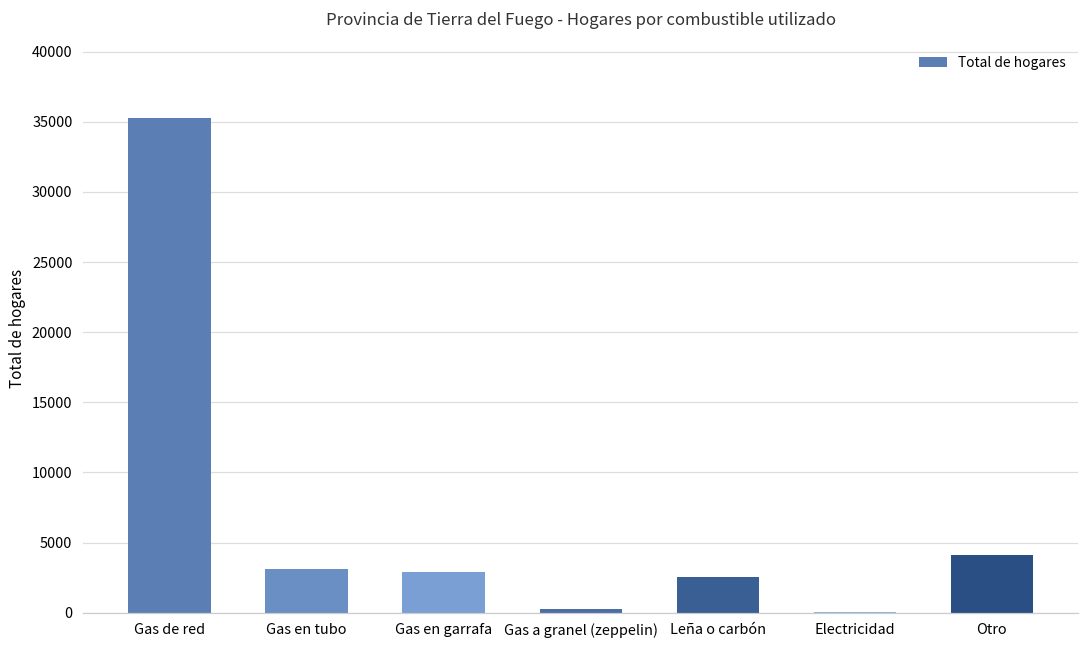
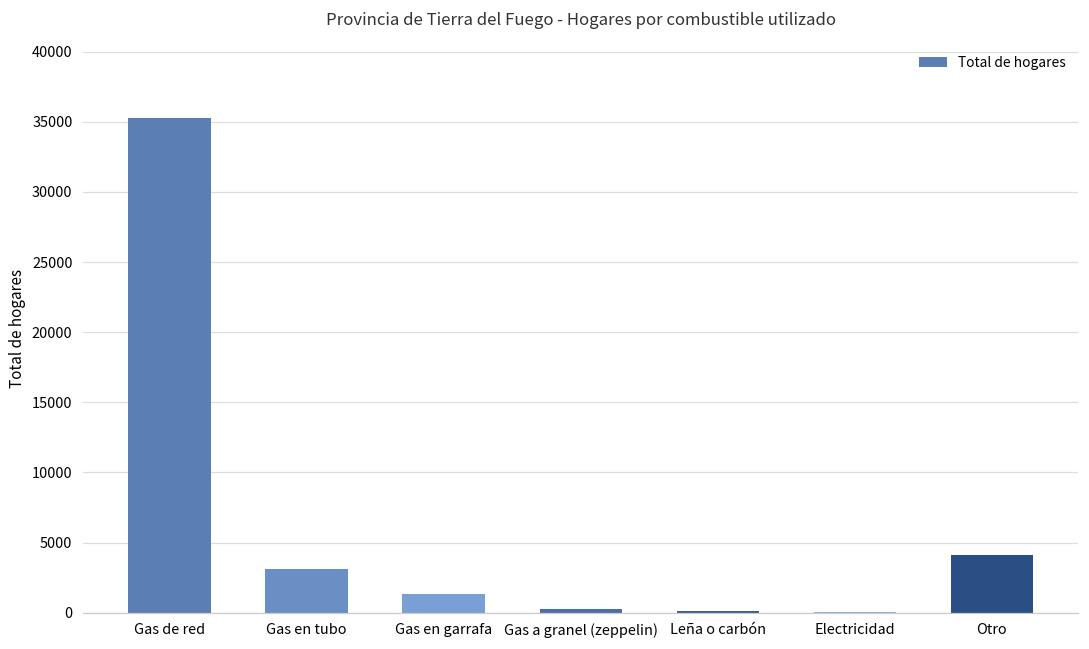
Gas en garrafa: 2900 -> 1400
Leña o carbón: 2600 -> 100
